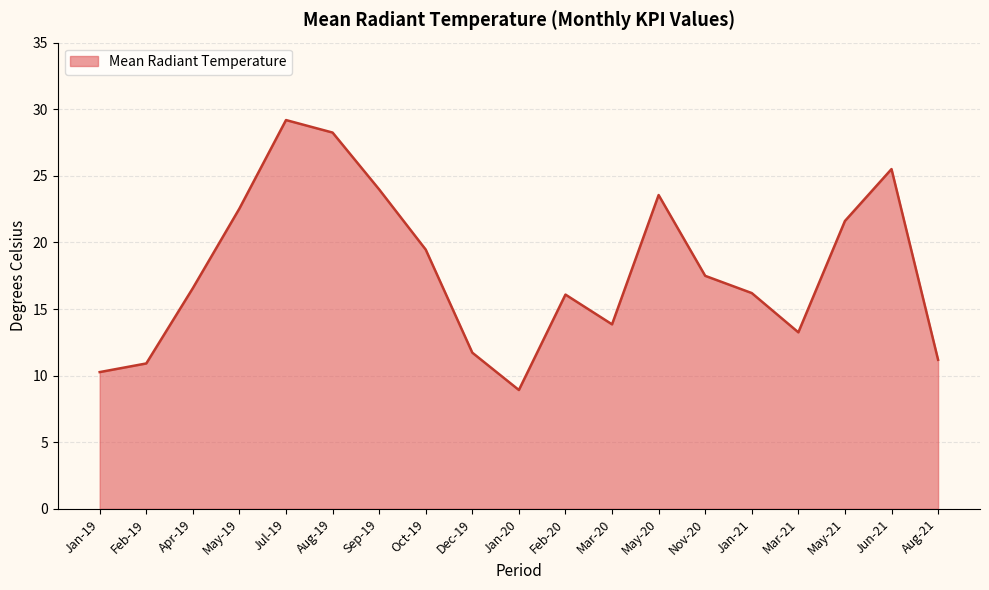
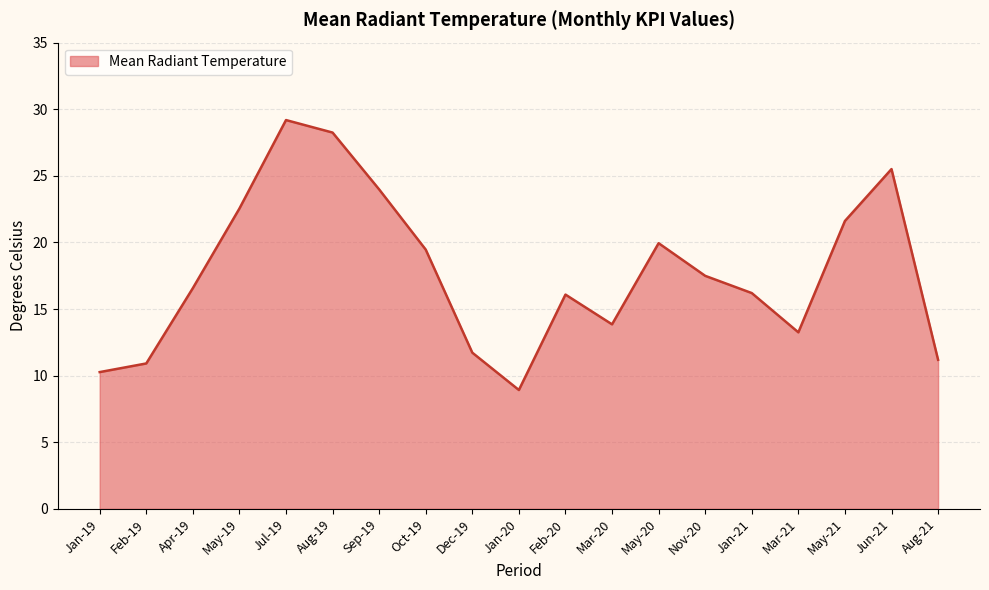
May-20: 23.6 -> 19.9
